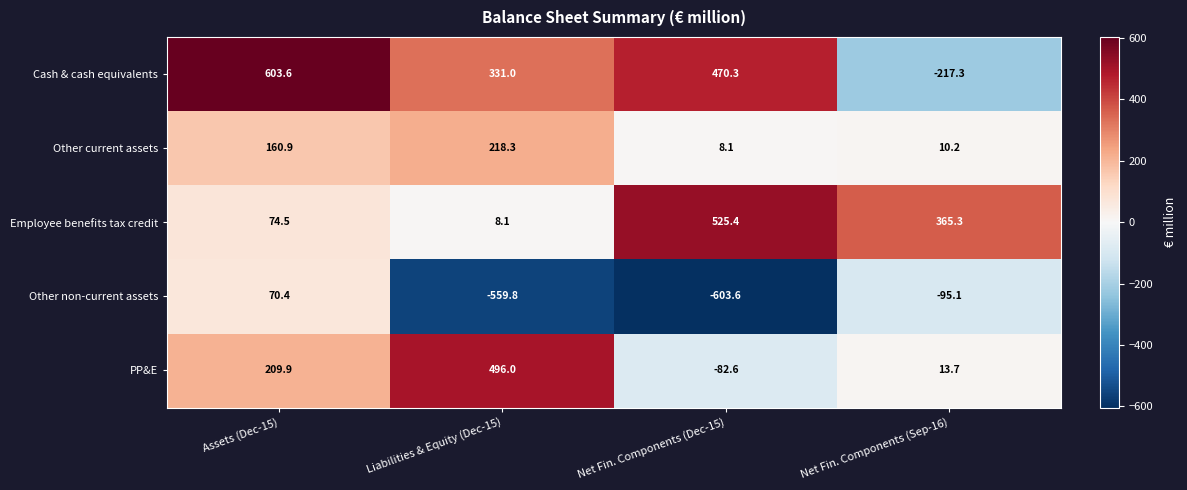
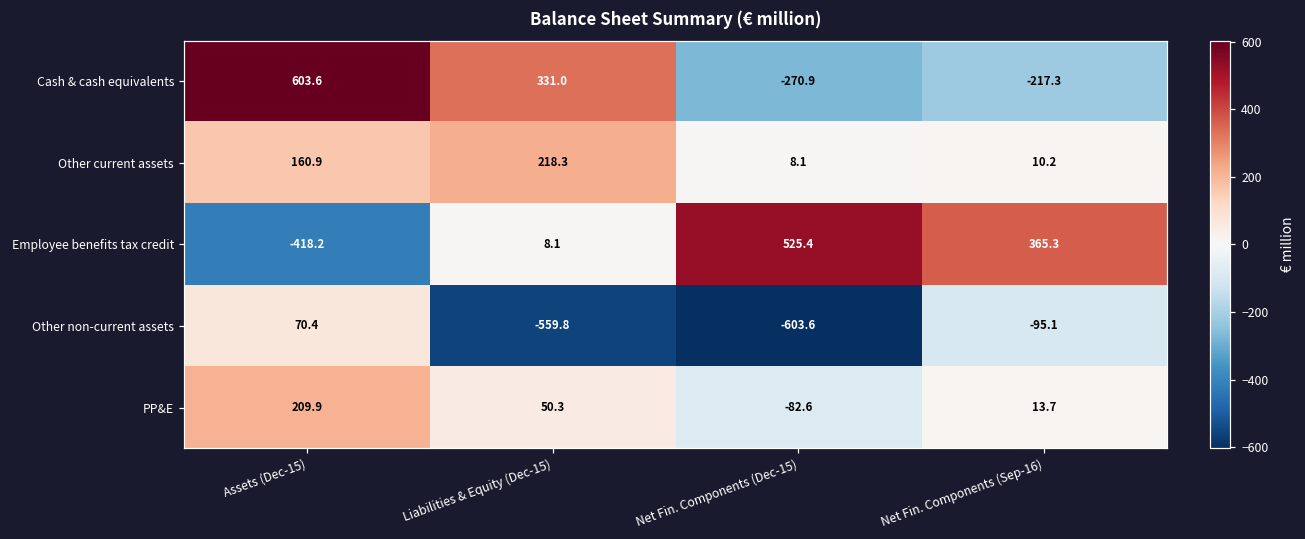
Cash & cash equivalents, Net Fin. Components (Dec-15): 470.3 -> -270.9
Employee benefits tax credit, Assets (Dec-15): 74.5 -> -418.2
PP&E, Liabilities & Equity (Dec-15): 496.0 -> 50.3
